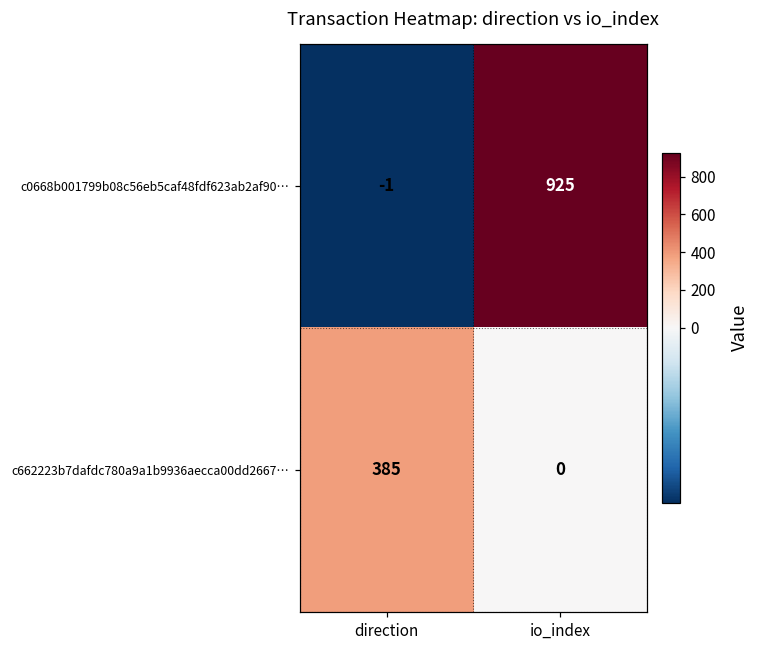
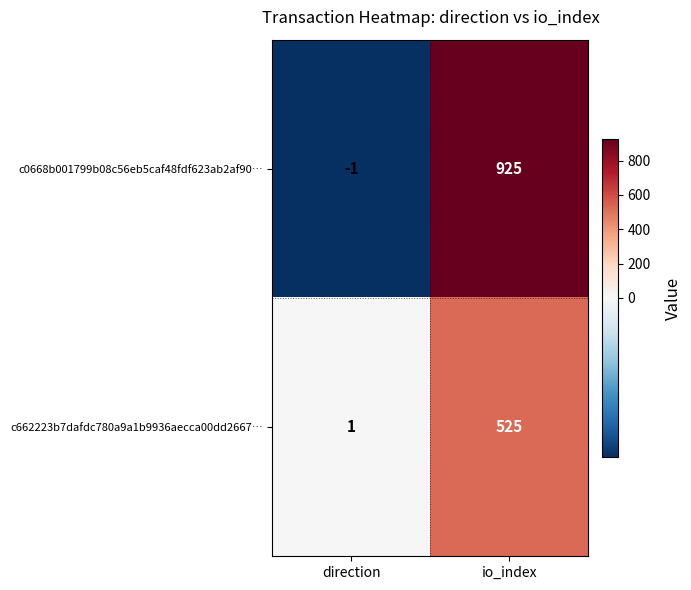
c662223b7dafdc780a9a1b9936aecca00dd2667…, direction: 385 -> 1
c662223b7dafdc780a9a1b9936aecca00dd2667…, io_index: 0 -> 525
